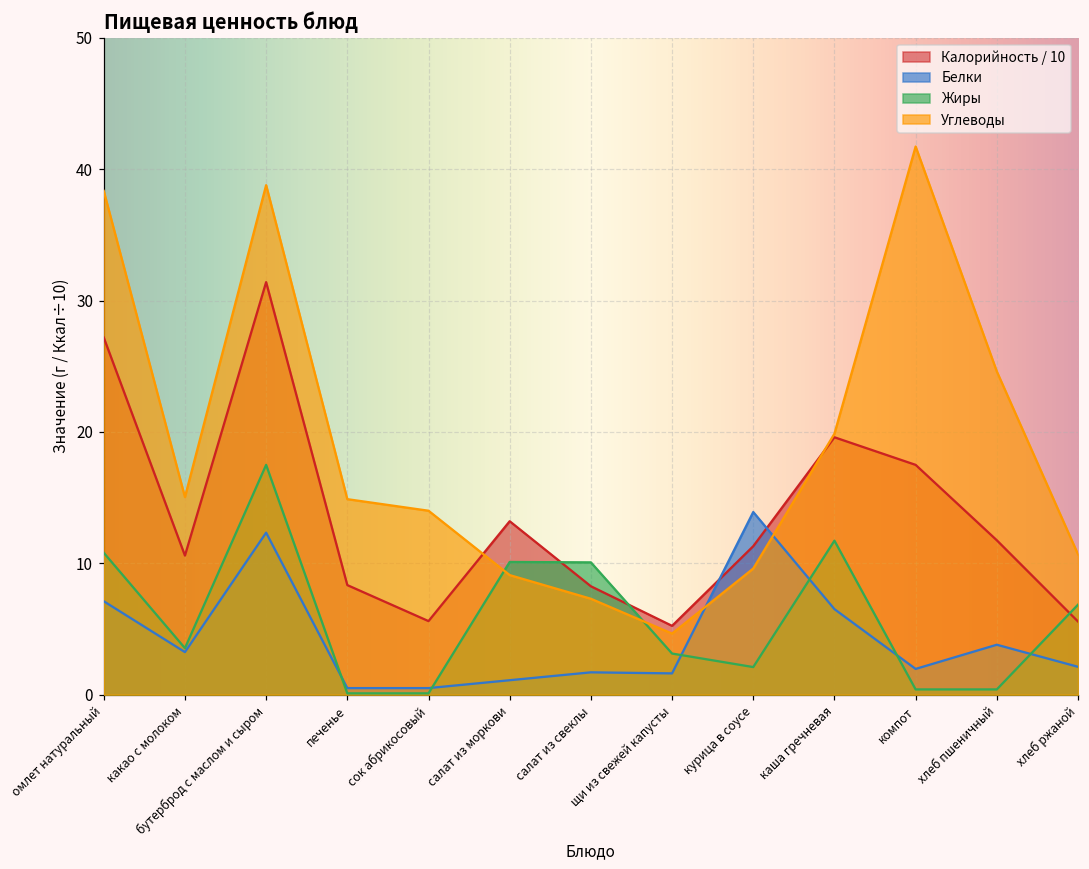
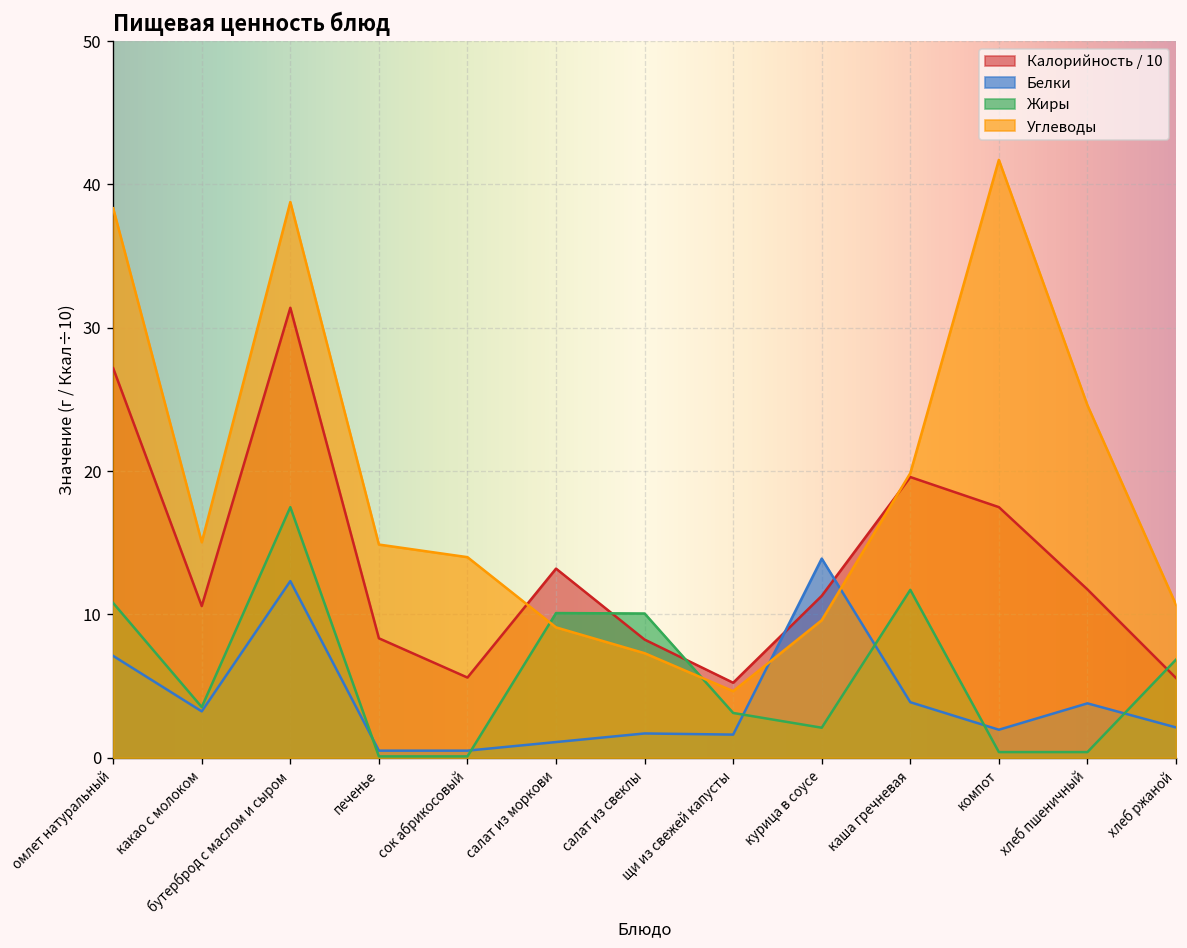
Белки, каша гречневая: 6.5 -> 3.9
